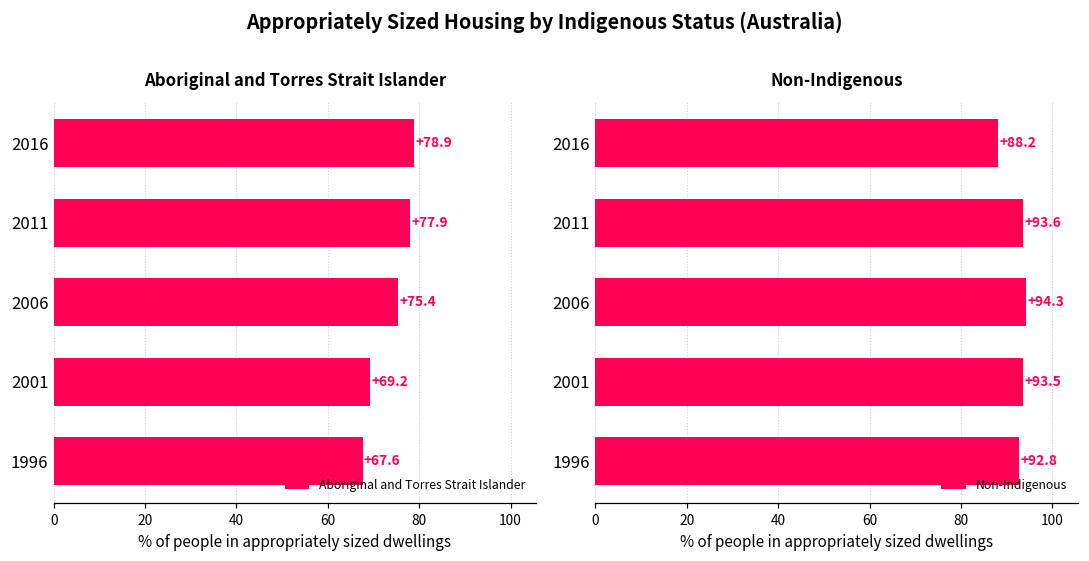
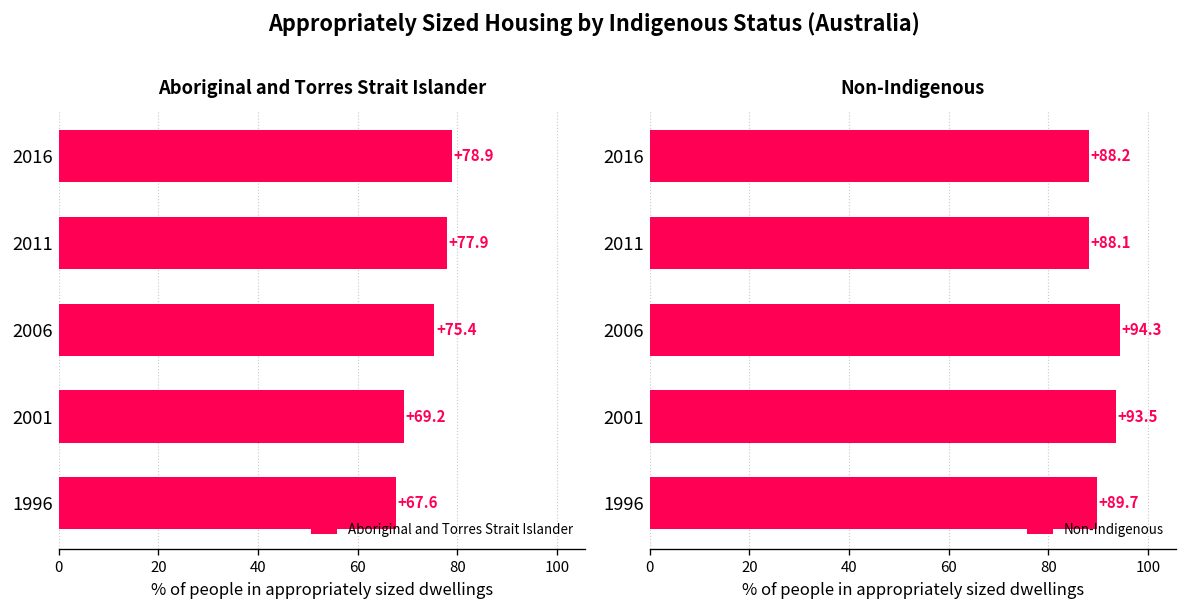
Non-Indigenous, 2011: +93.6 -> +88.1
Non-Indigenous, 1996: +92.8 -> +89.7
